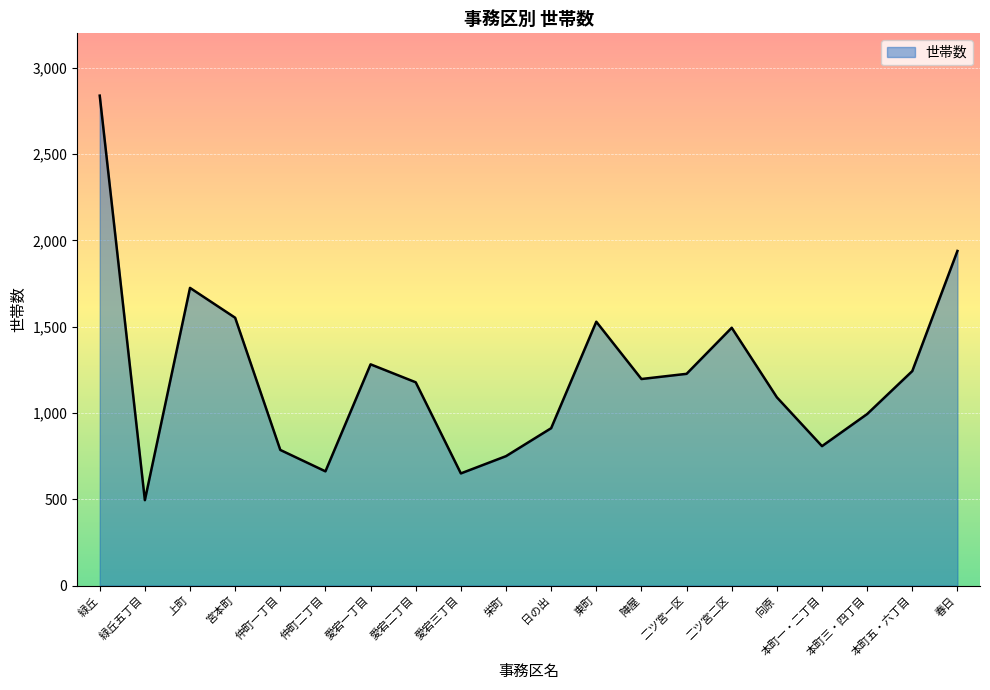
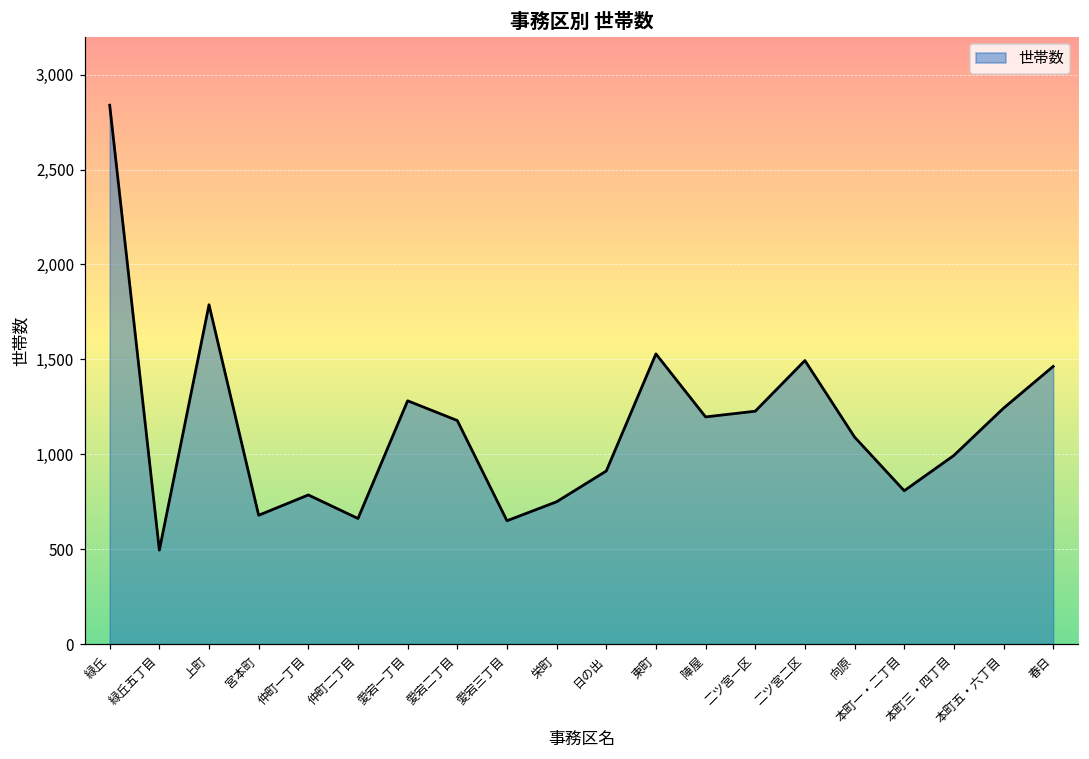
上町: 1,730 -> 1,790
宮本町: 1,550 -> 680
春日: 1,940 -> 1,460
